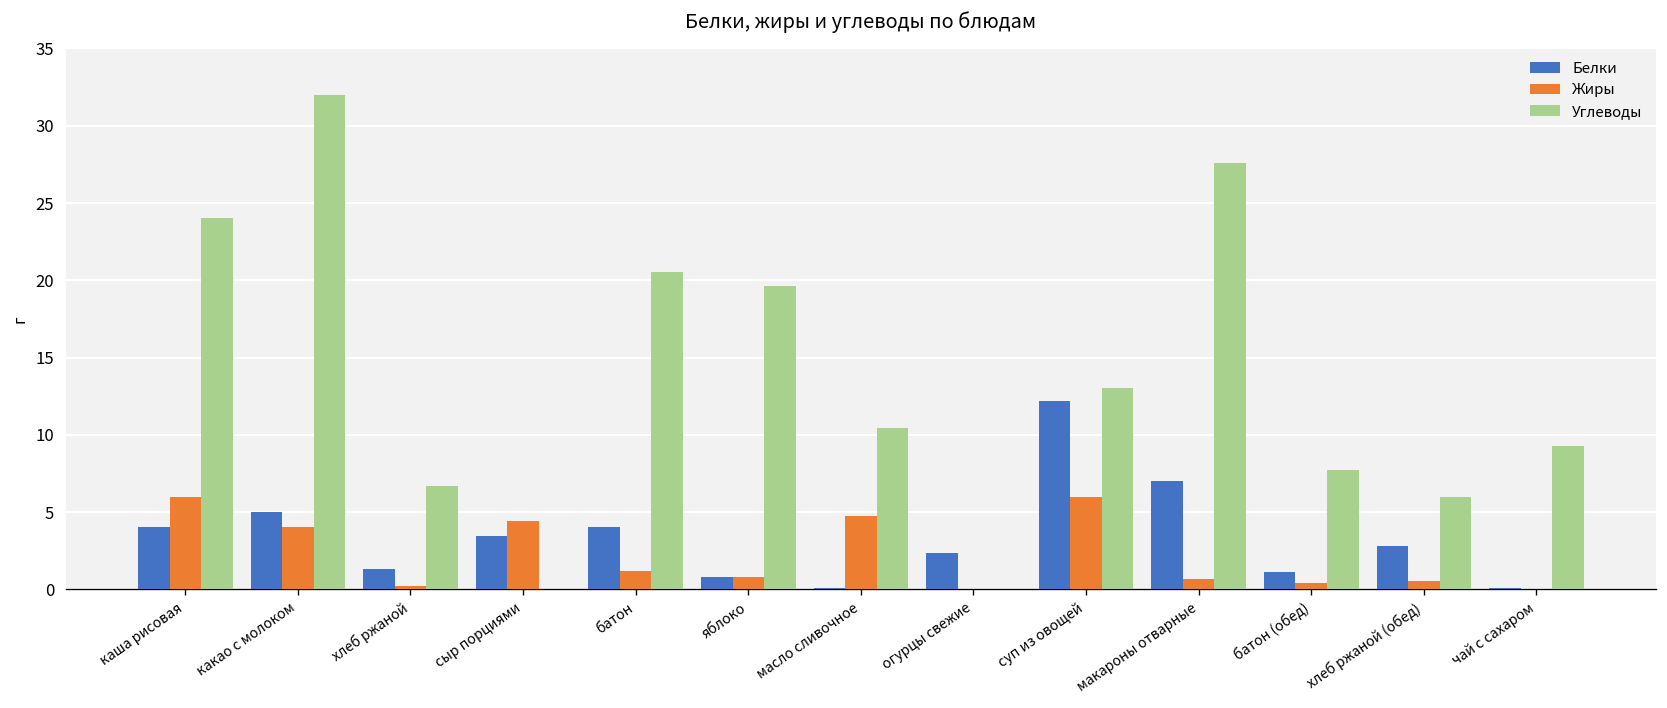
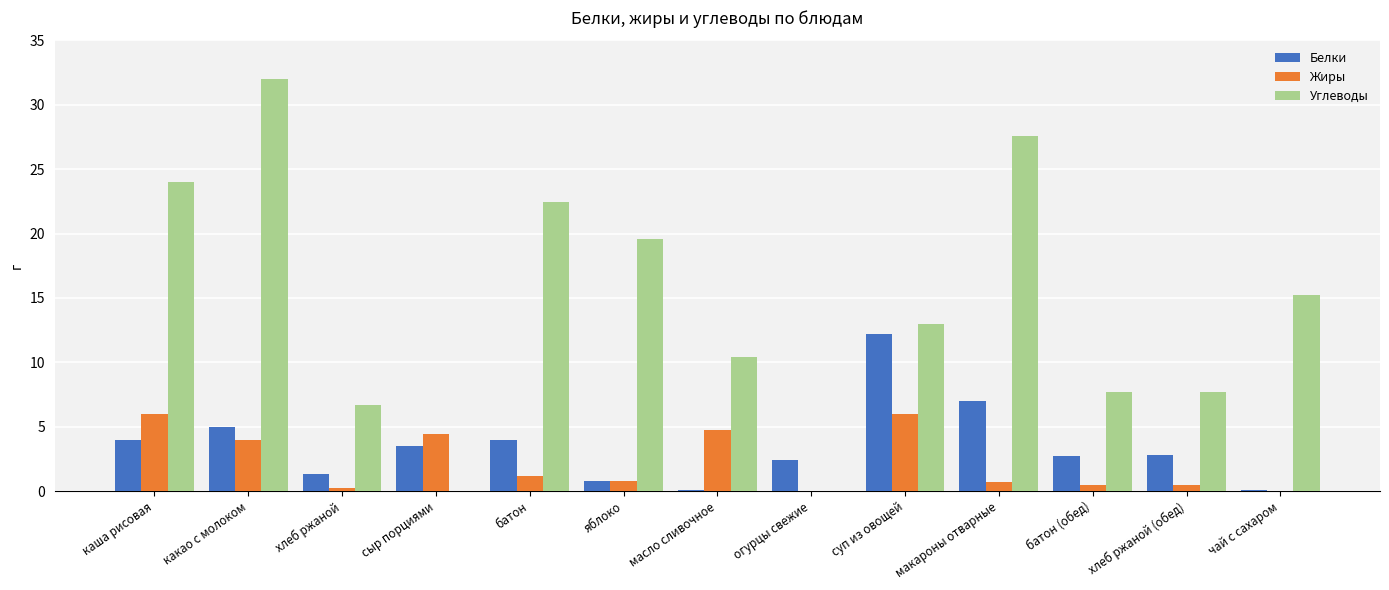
Углеводы, батон: 20.6 -> 22.5
Белки, батон (обед): 1.1 -> 2.7
Углеводы, хлеб ржаной (обед): 6.0 -> 7.7
Углеводы, чай с сахаром: 9.3 -> 15.2
